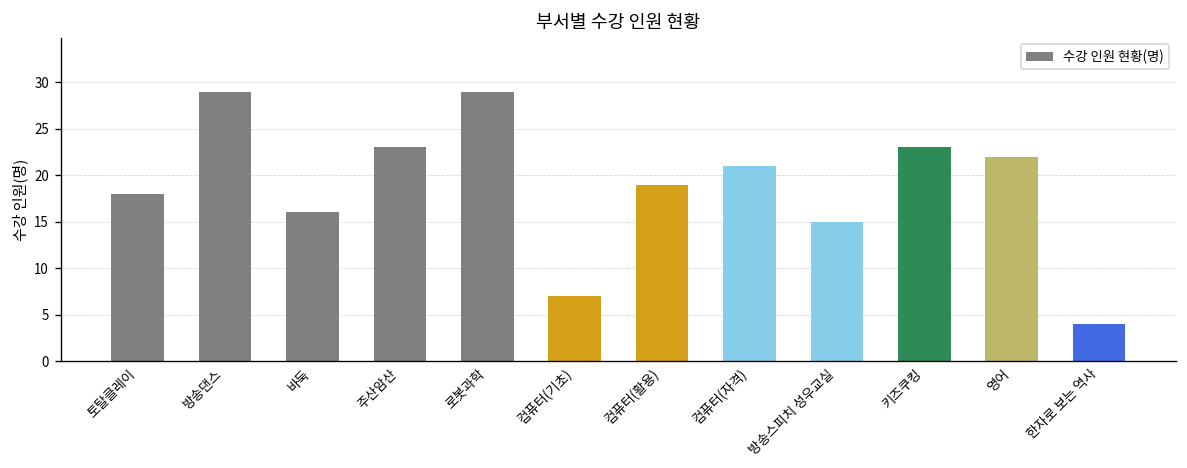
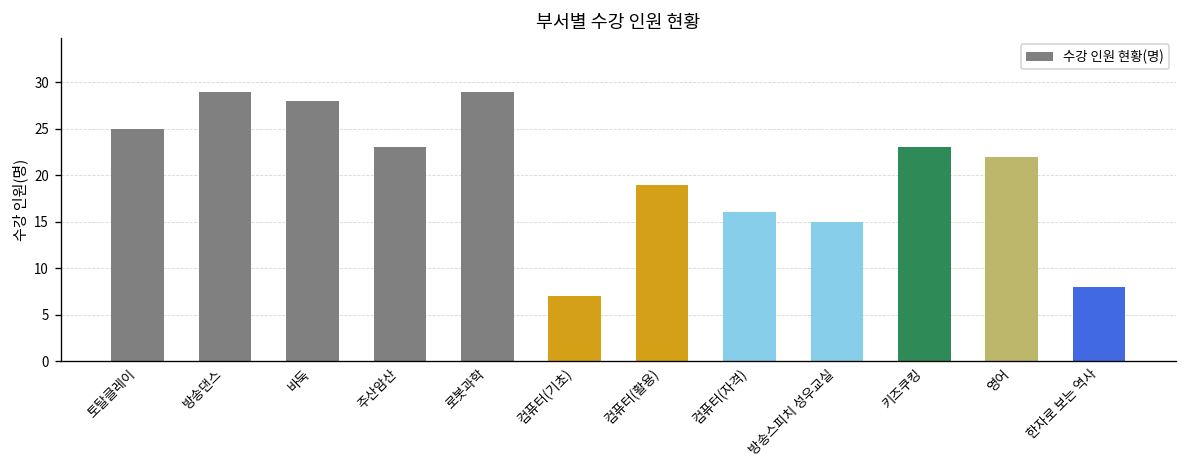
토탈클레이: 18 -> 25
바둑: 16 -> 28
컴퓨터(자격): 21 -> 16
한자로 보는 역사: 4 -> 8
